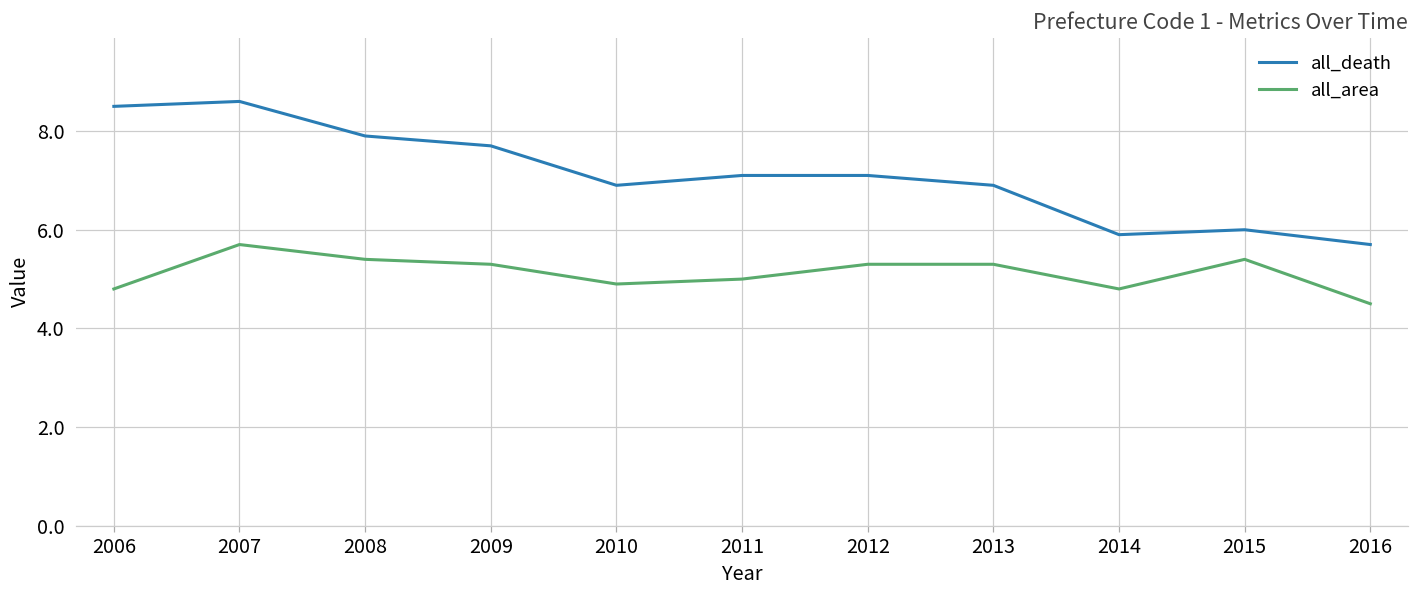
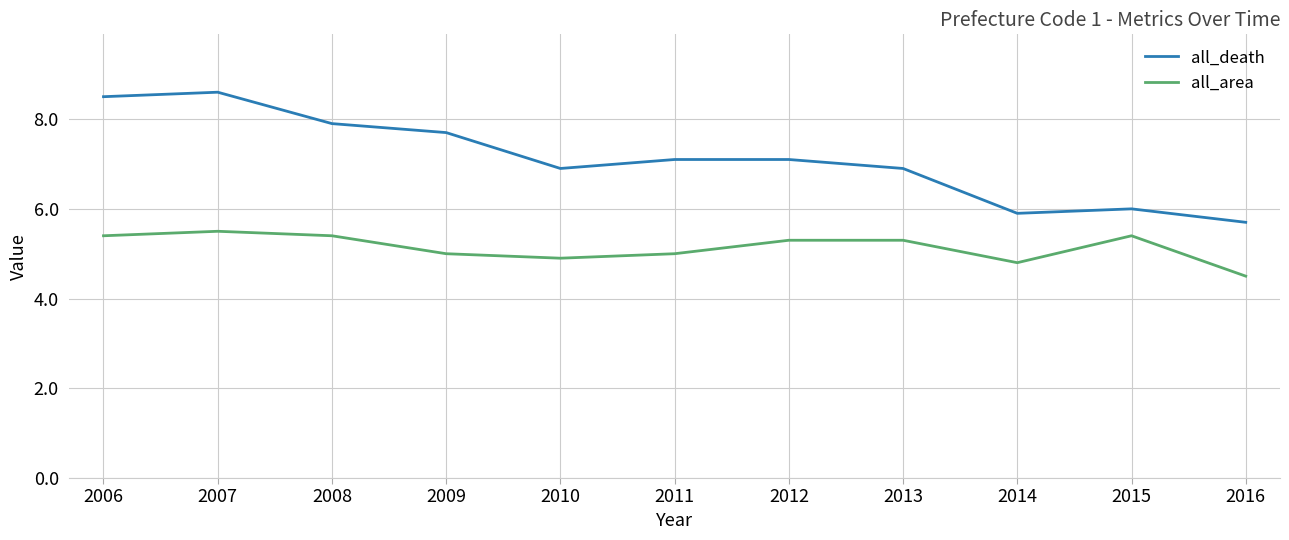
all_area, 2006: 4.8 -> 5.4
all_area, 2007: 5.7 -> 5.5
all_area, 2009: 5.3 -> 5.0
